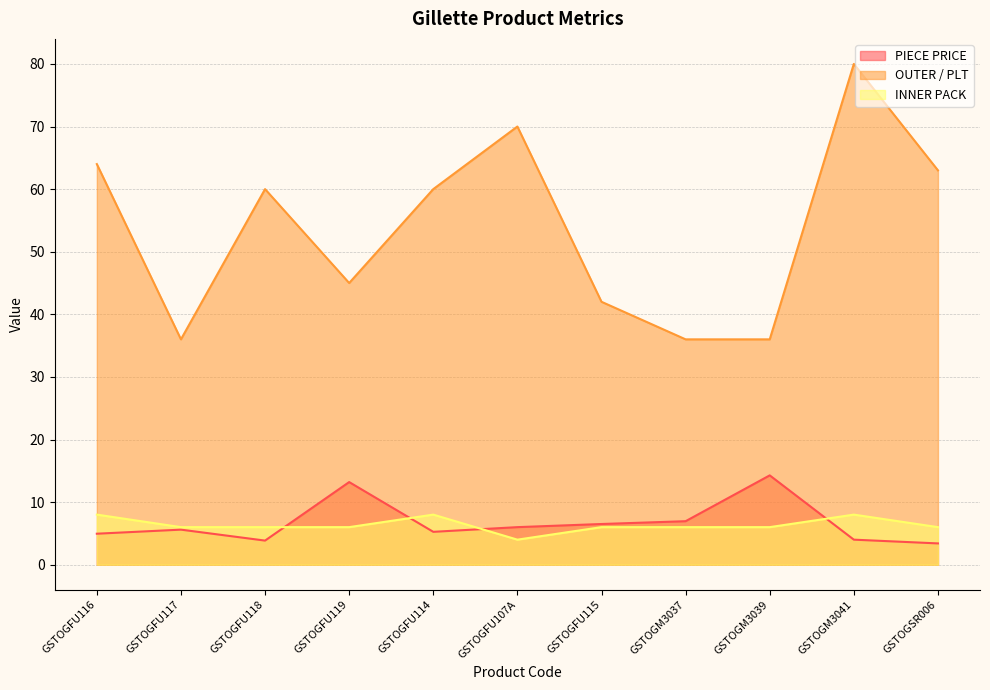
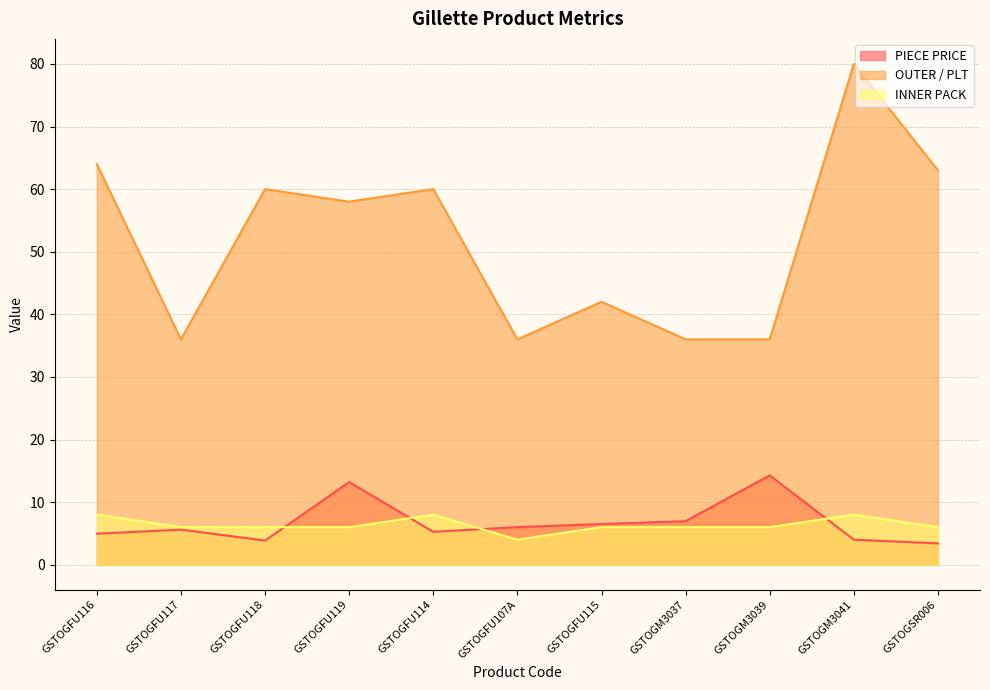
OUTER / PLT, GSTOGFU119: 45 -> 58
OUTER / PLT, GSTOGFU107A: 70 -> 36
